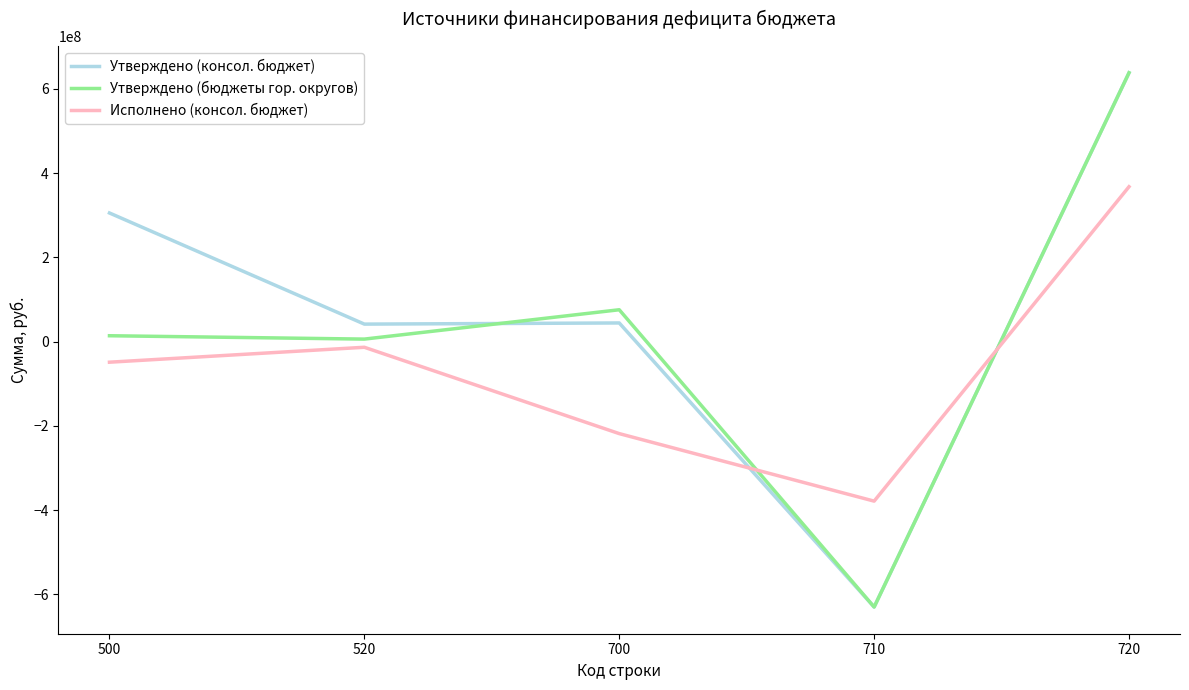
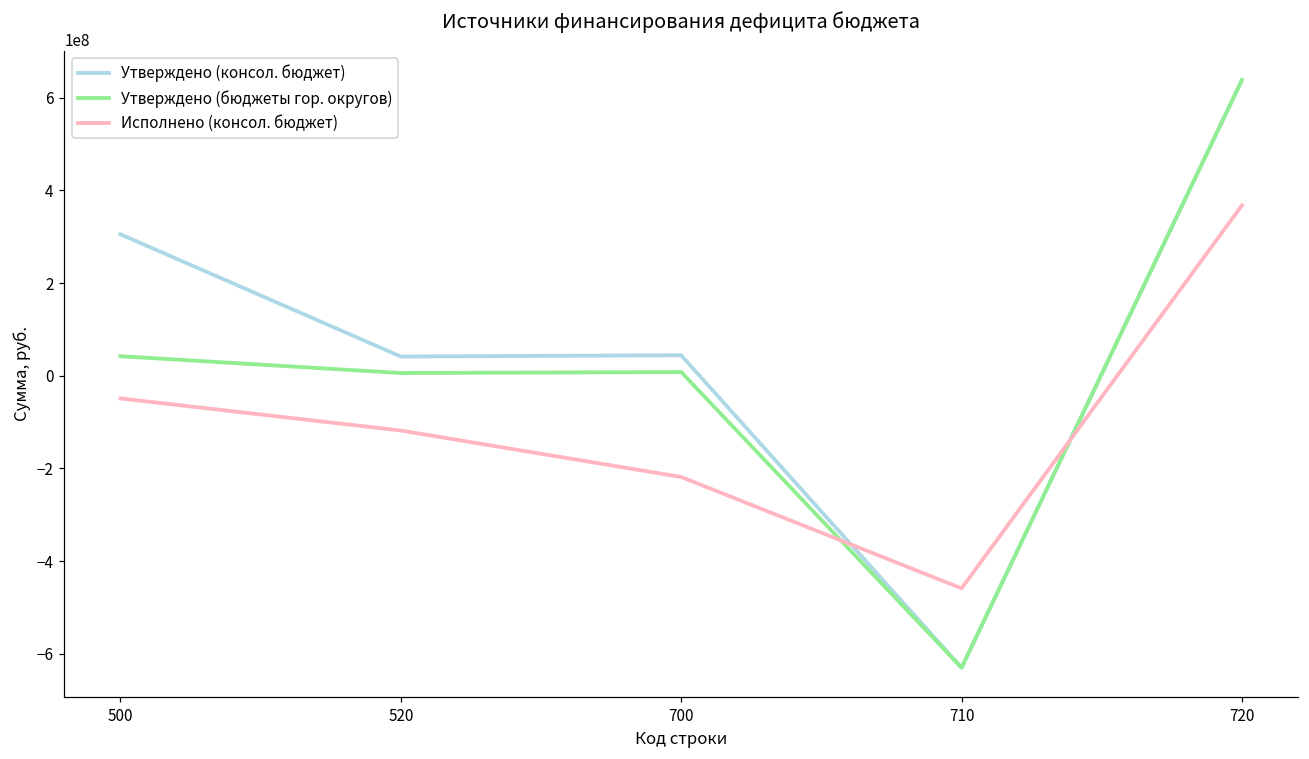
Утверждено (бюджеты гор. округов), 500: 10000000 -> 40000000
Исполнено (консол. бюджет), 520: -10000000 -> -120000000
Утверждено (бюджеты гор. округов), 700: 80000000 -> 10000000
Исполнено (консол. бюджет), 710: -380000000 -> -460000000
